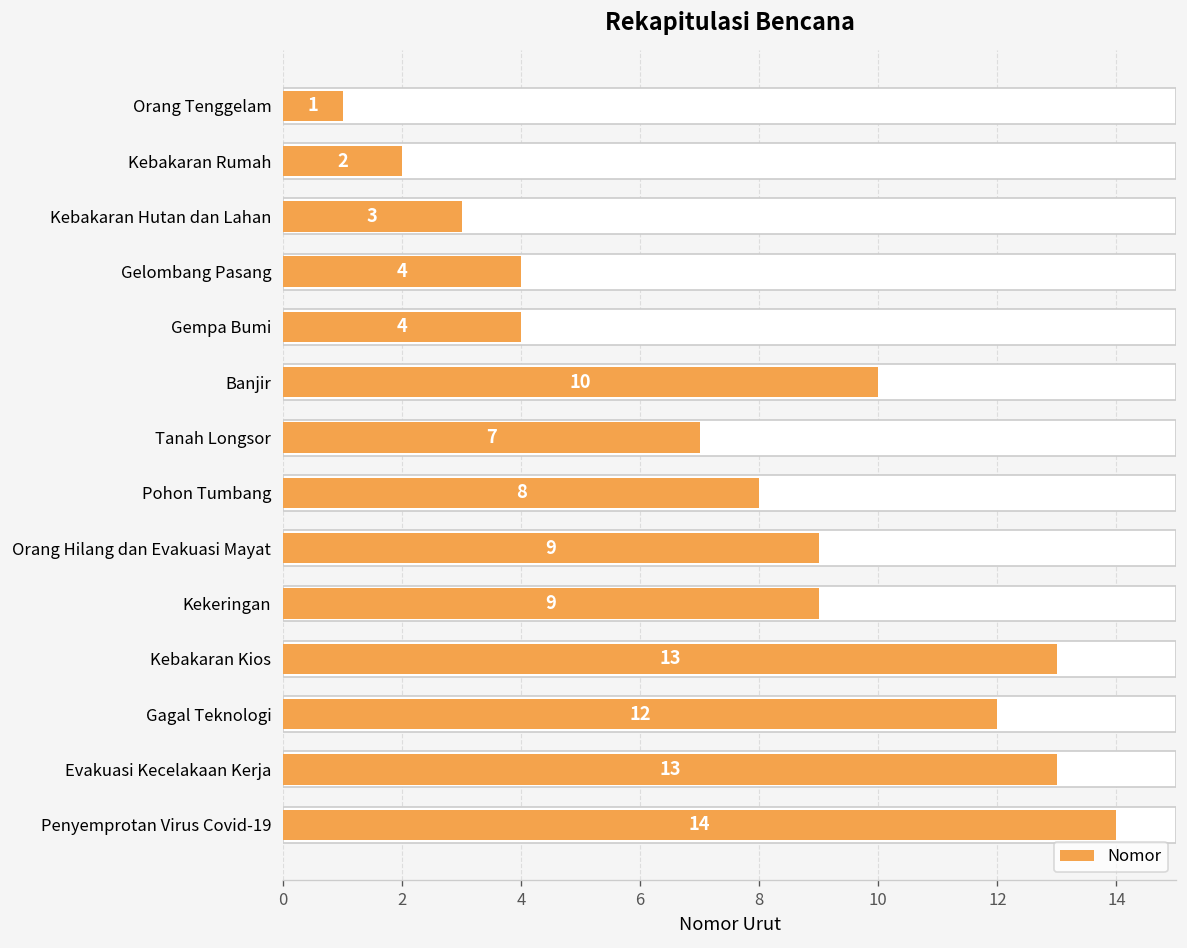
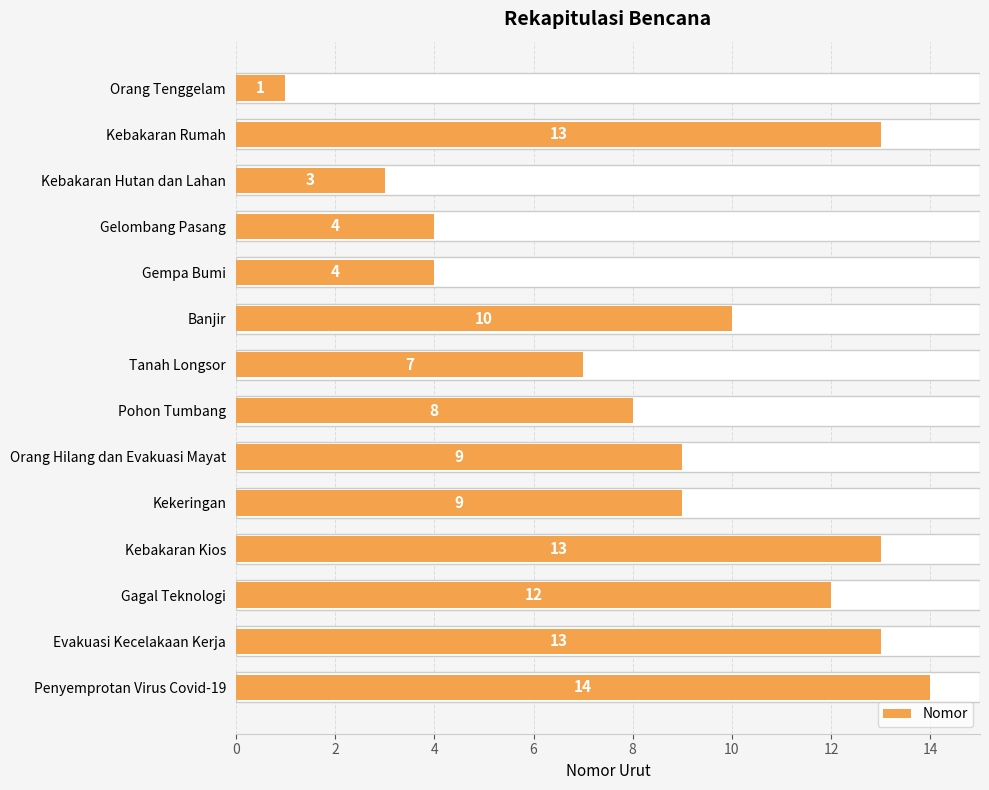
Nomor, Kebakaran Rumah: 2 -> 13
